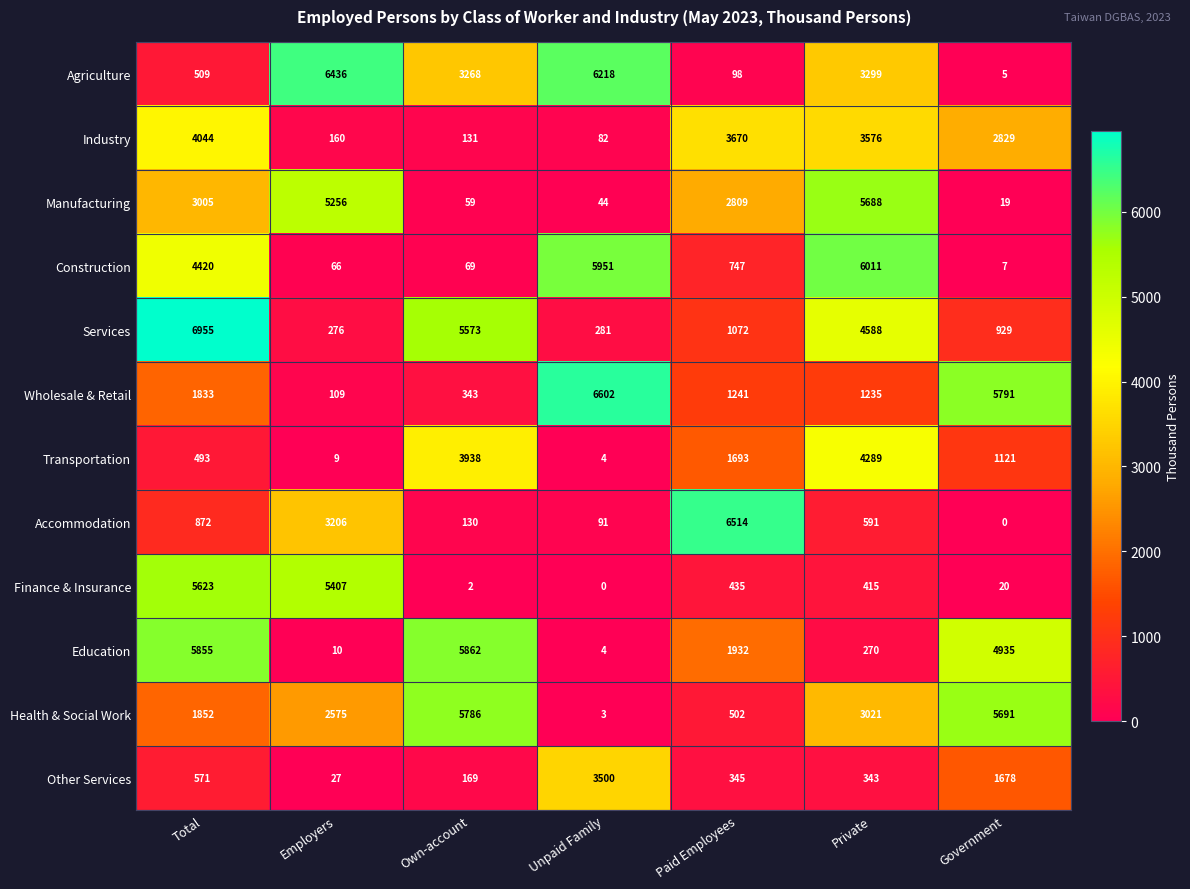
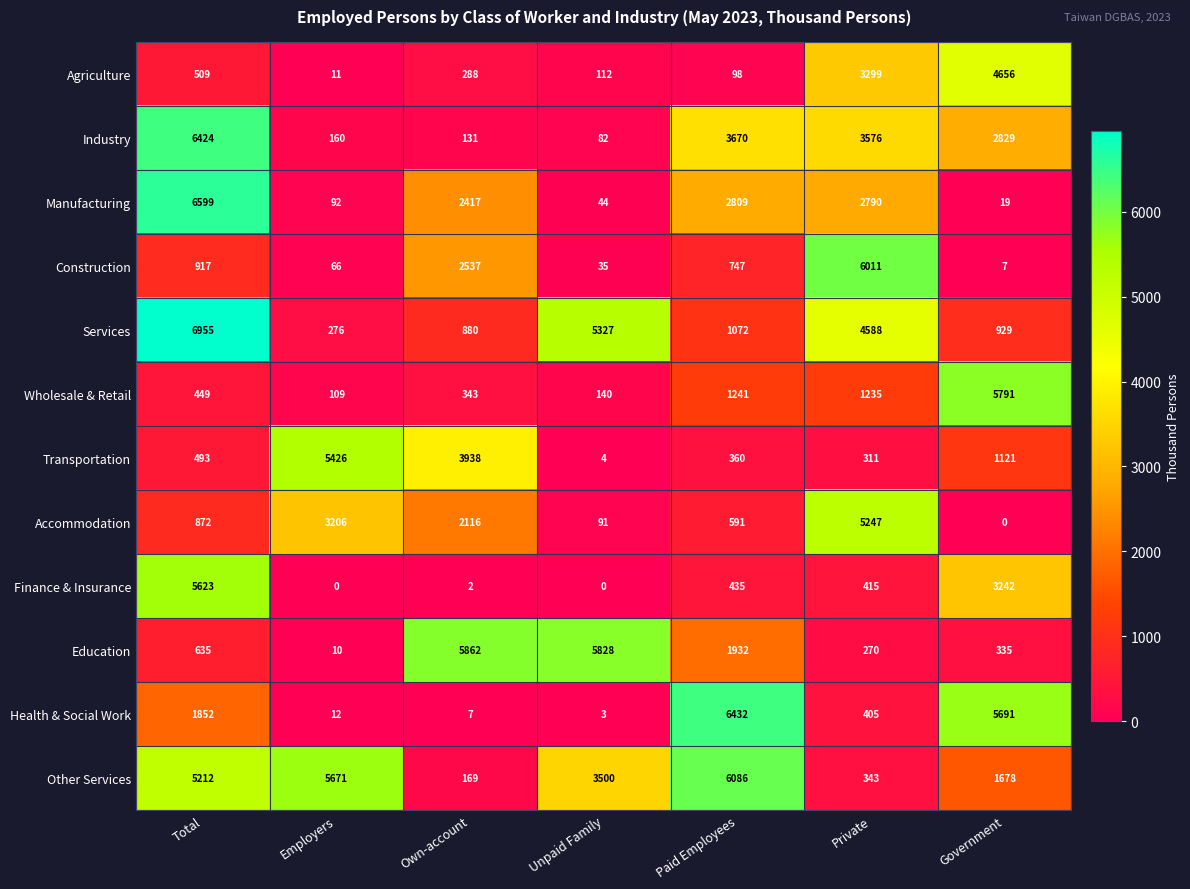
Agriculture, Employers: 6436 -> 11
Agriculture, Own-account: 3268 -> 288
Agriculture, Unpaid Family: 6218 -> 112
Agriculture, Government: 5 -> 4656
Industry, Total: 4044 -> 6424
Manufacturing, Total: 3005 -> 6599
Manufacturing, Employers: 5256 -> 92
Manufacturing, Own-account: 59 -> 2417
Manufacturing, Private: 5688 -> 2790
Construction, Total: 4420 -> 917
Construction, Own-account: 69 -> 2537
Construction, Unpaid Family: 5951 -> 35
Services, Own-account: 5573 -> 880
Services, Unpaid Family: 281 -> 5327
Wholesale & Retail, Total: 1833 -> 449
Wholesale & Retail, Unpaid Family: 6602 -> 140
Transportation, Employers: 9 -> 5426
Transportation, Paid Employees: 1693 -> 360
Transportation, Private: 4289 -> 311
Accommodation, Own-account: 130 -> 2116
Accommodation, Paid Employees: 6514 -> 591
Accommodation, Private: 591 -> 5247
Finance & Insurance, Employers: 5407 -> 0
Finance & Insurance, Government: 20 -> 3242
Education, Total: 5855 -> 635
Education, Unpaid Family: 4 -> 5828
Education, Government: 4935 -> 335
Health & Social Work, Employers: 2575 -> 12
Health & Social Work, Own-account: 5786 -> 7
Health & Social Work, Paid Employees: 502 -> 6432
Health & Social Work, Private: 3021 -> 405
Other Services, Total: 571 -> 5212
Other Services, Employers: 27 -> 5671
Other Services, Paid Employees: 345 -> 6086
